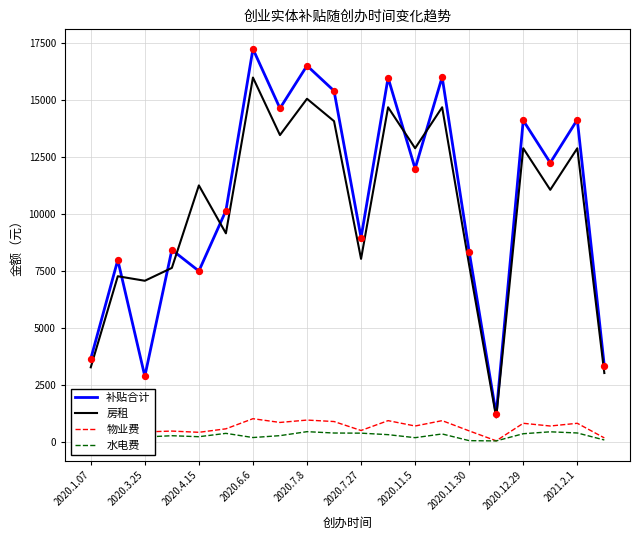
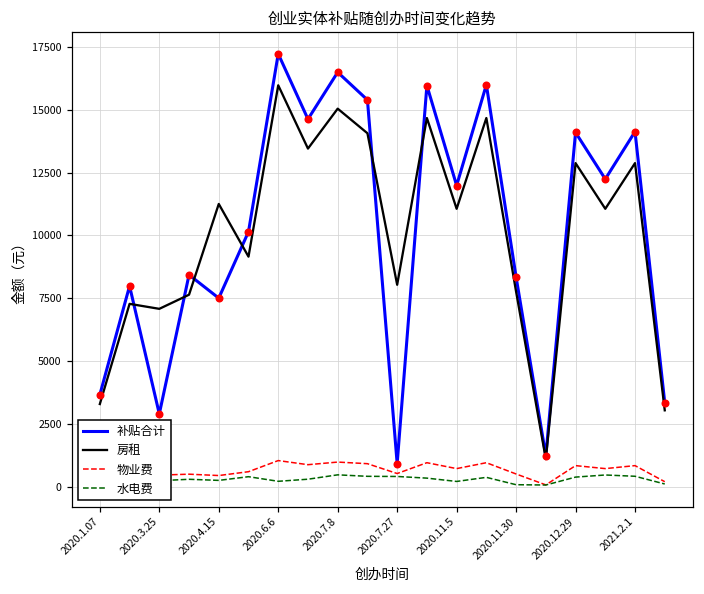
补贴合计, 2020.7.27: 9000 -> 900
房租, 2020.11.5: 12900 -> 11100
